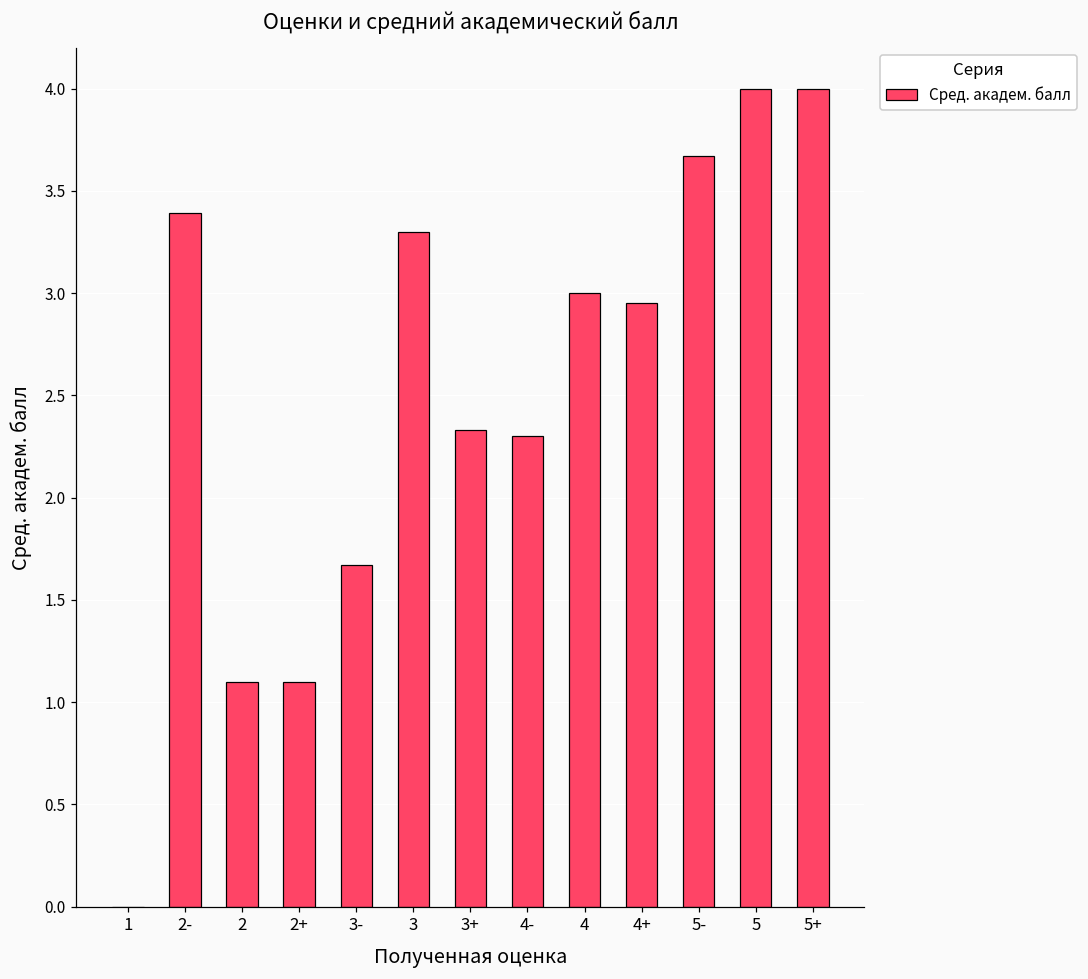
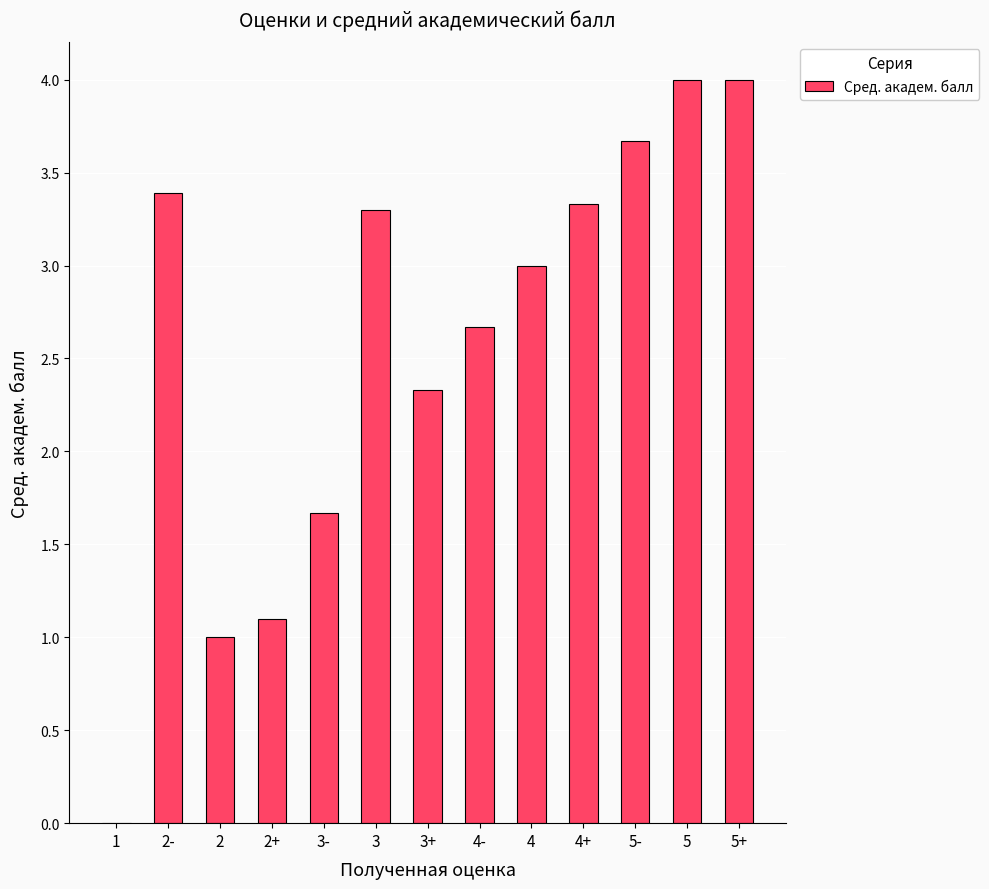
2: 1.1 -> 1.0
4-: 2.30 -> 2.67
4+: 2.95 -> 3.33
